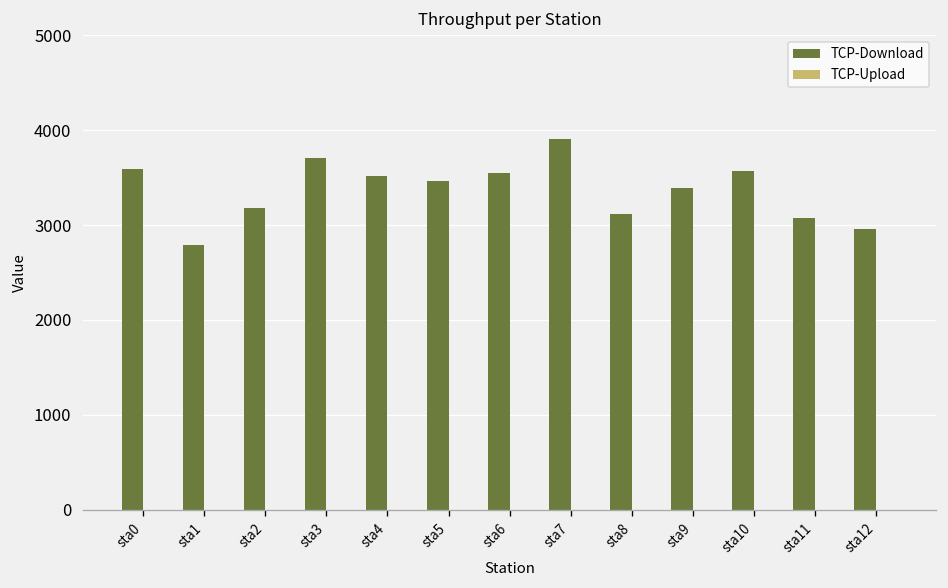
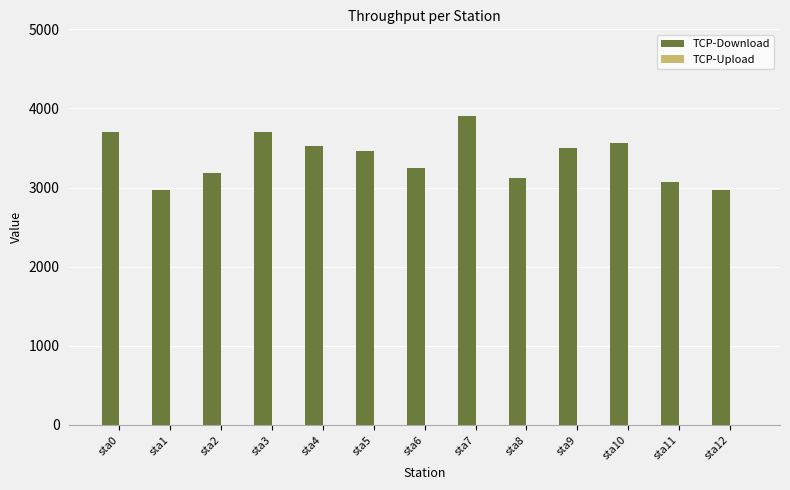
TCP-Download, sta0: 3600 -> 3700
TCP-Download, sta1: 2800 -> 3000
TCP-Download, sta6: 3500 -> 3300
TCP-Download, sta9: 3400 -> 3500
